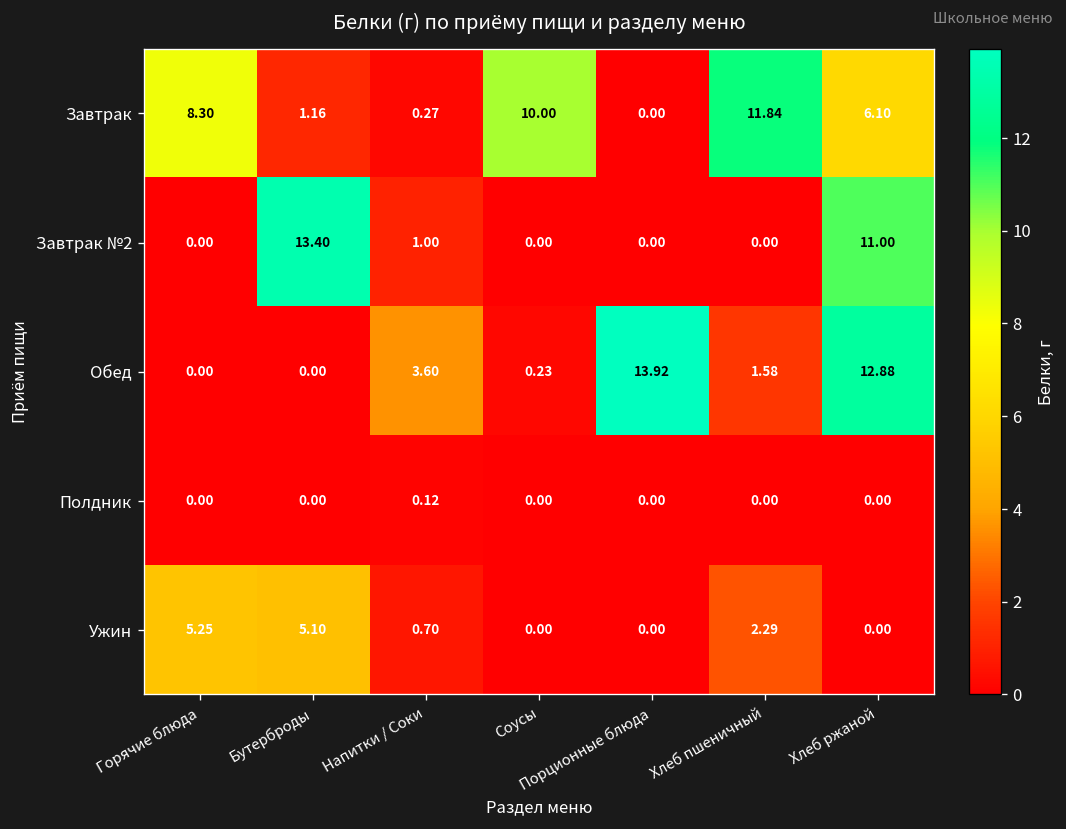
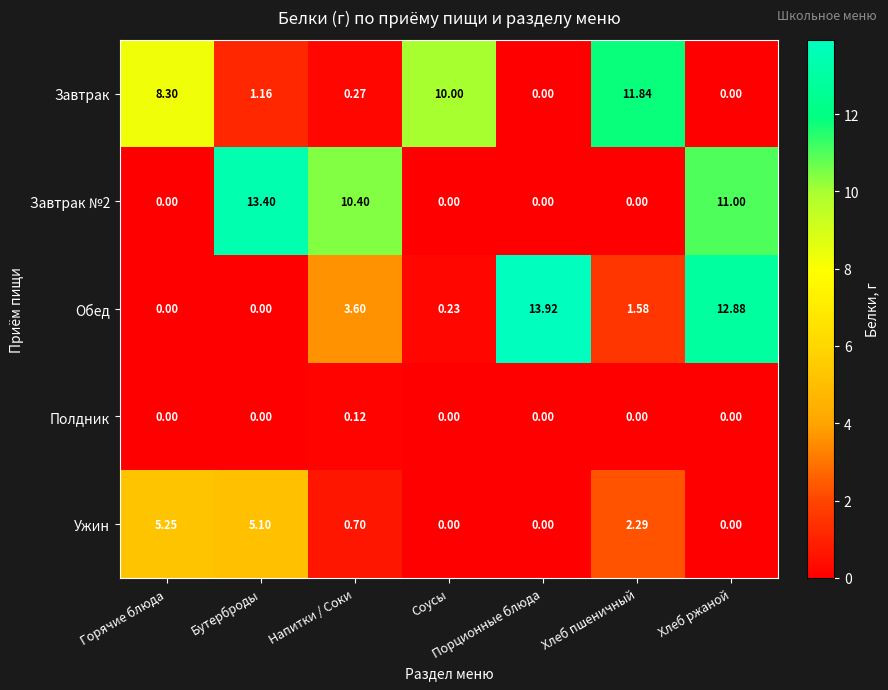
Завтрак, Хлеб ржаной: 6.10 -> 0.00
Завтрак №2, Напитки / Соки: 1.00 -> 10.40
